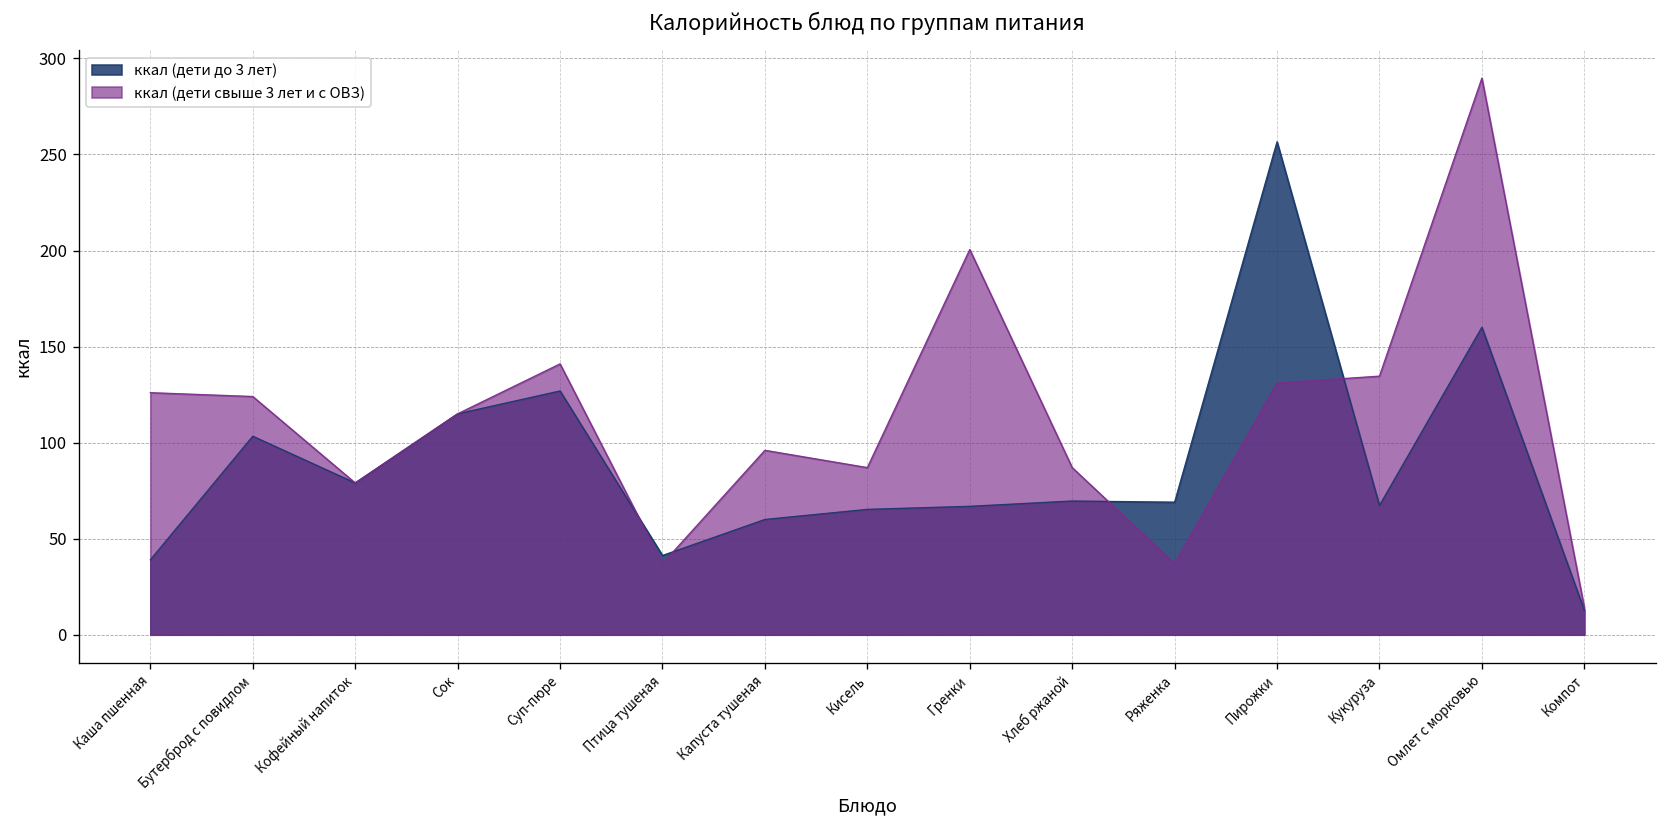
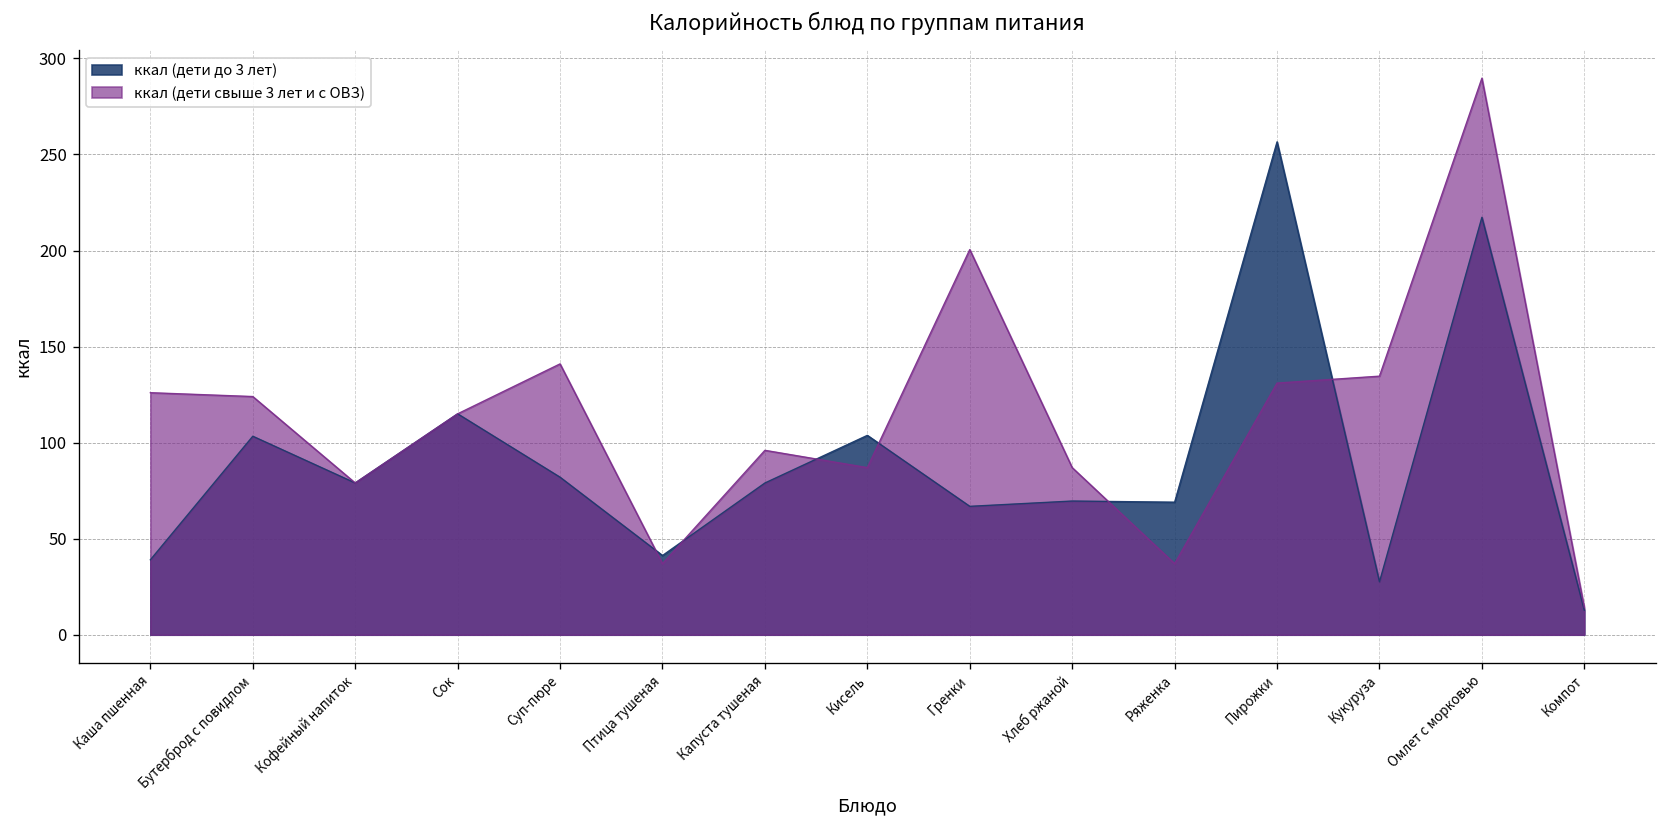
ккал (дети до 3 лет), Суп-пюре: 127 -> 82
ккал (дети до 3 лет), Капуста тушеная: 60 -> 79
ккал (дети до 3 лет), Кисель: 65 -> 104
ккал (дети до 3 лет), Кукуруза: 67 -> 28
ккал (дети до 3 лет), Омлет с морковью: 160 -> 217
